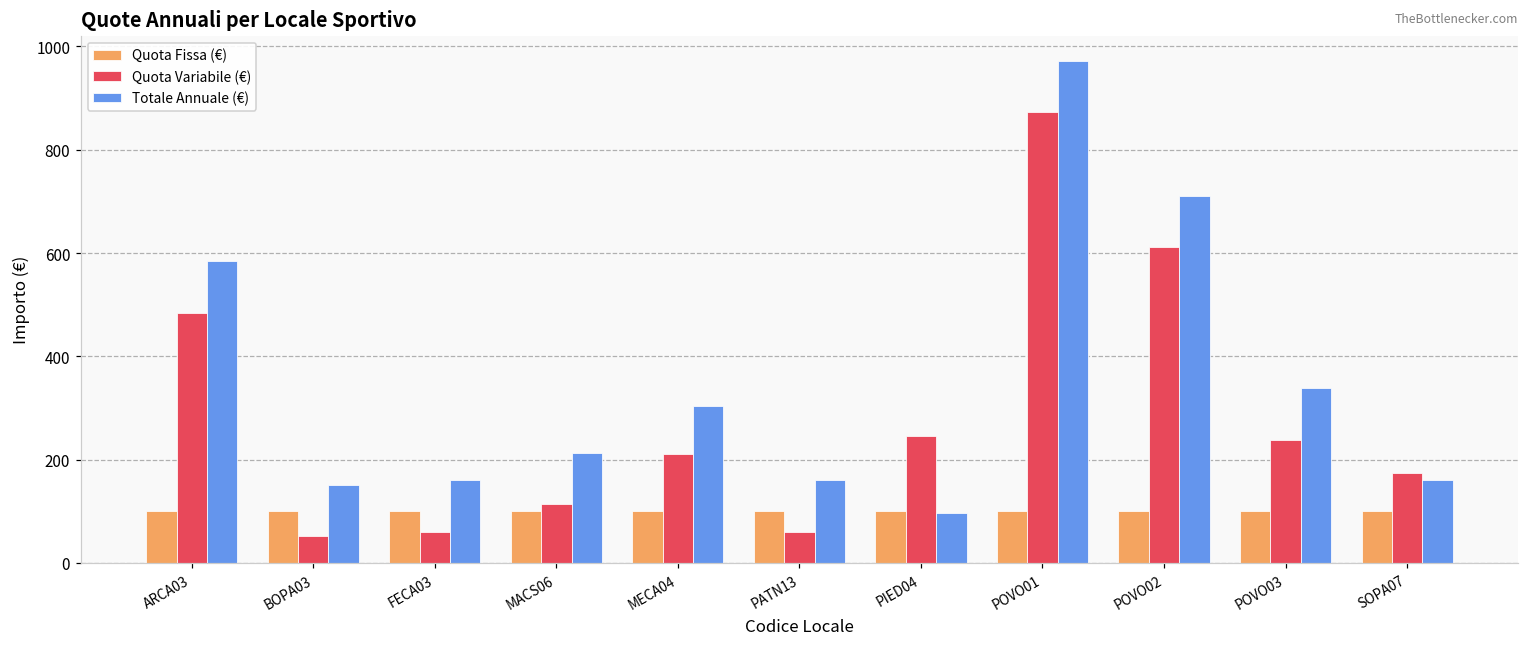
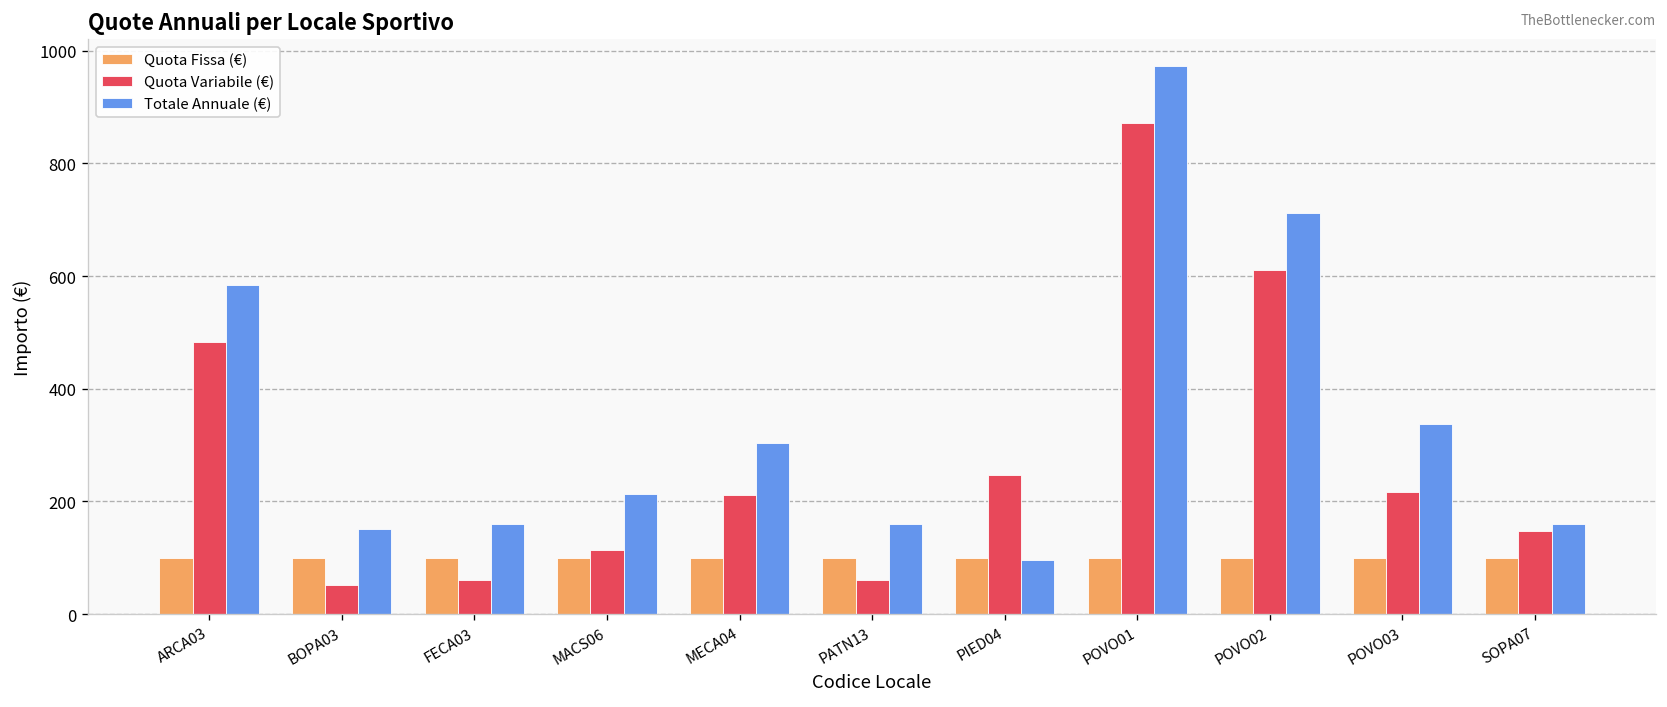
Quota Variabile (€), POVO03: 240 -> 220
Quota Variabile (€), SOPA07: 170 -> 150
